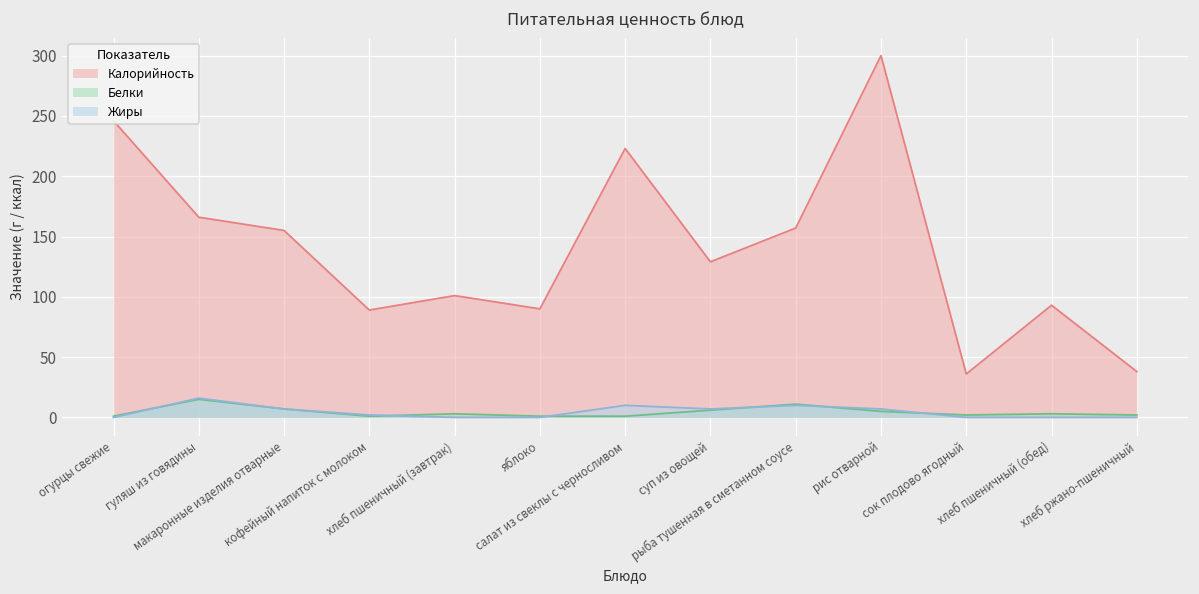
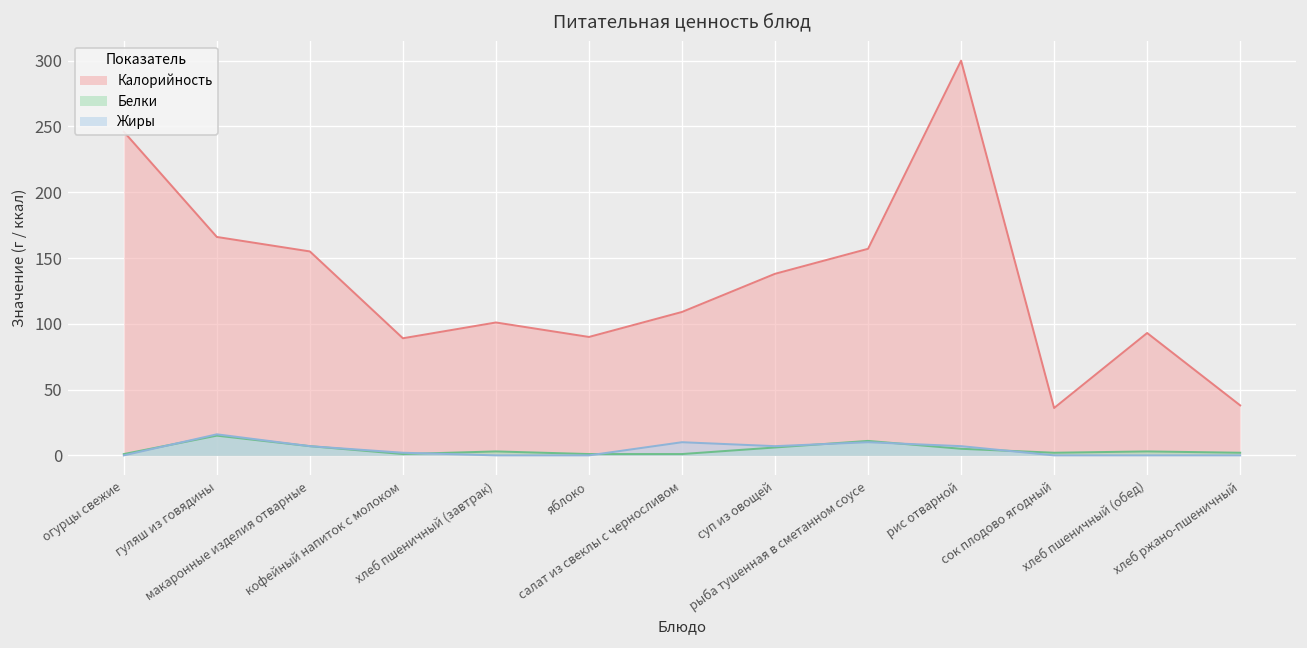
Калорийность, салат из свеклы с черносливом: 223 -> 109
Калорийность, суп из овощей: 129 -> 138
